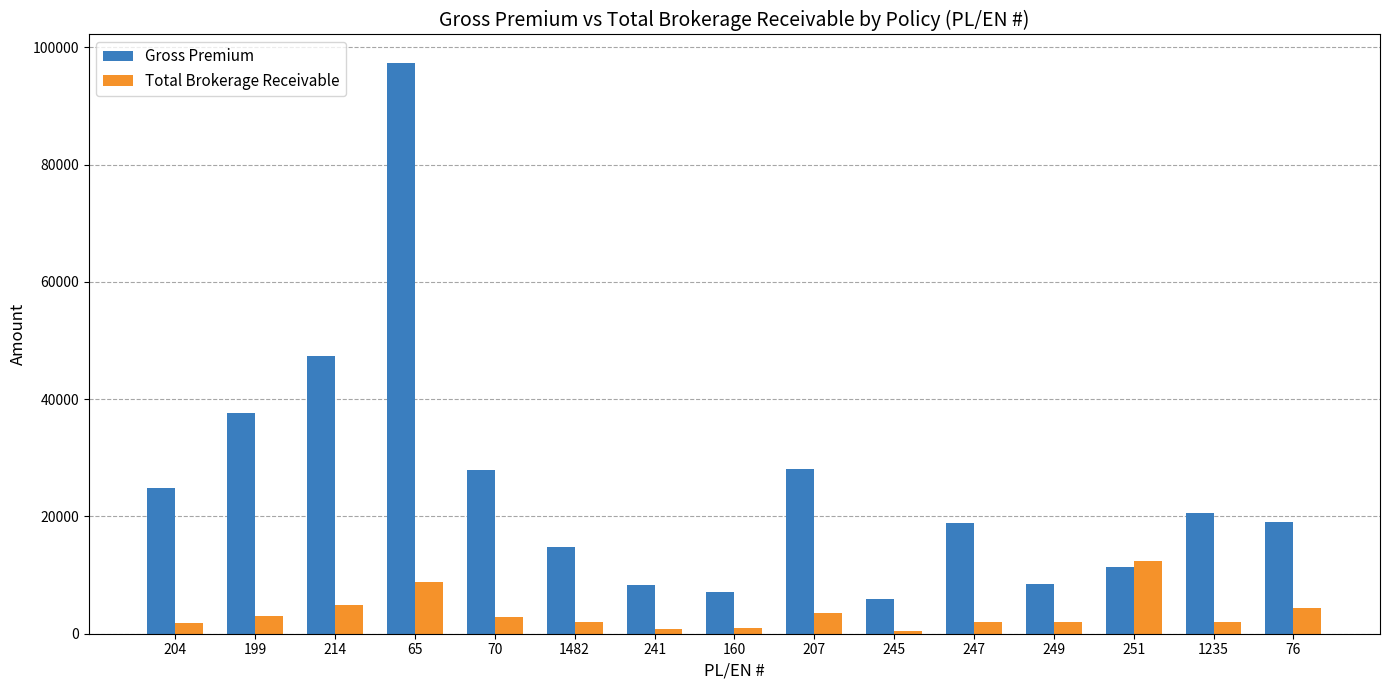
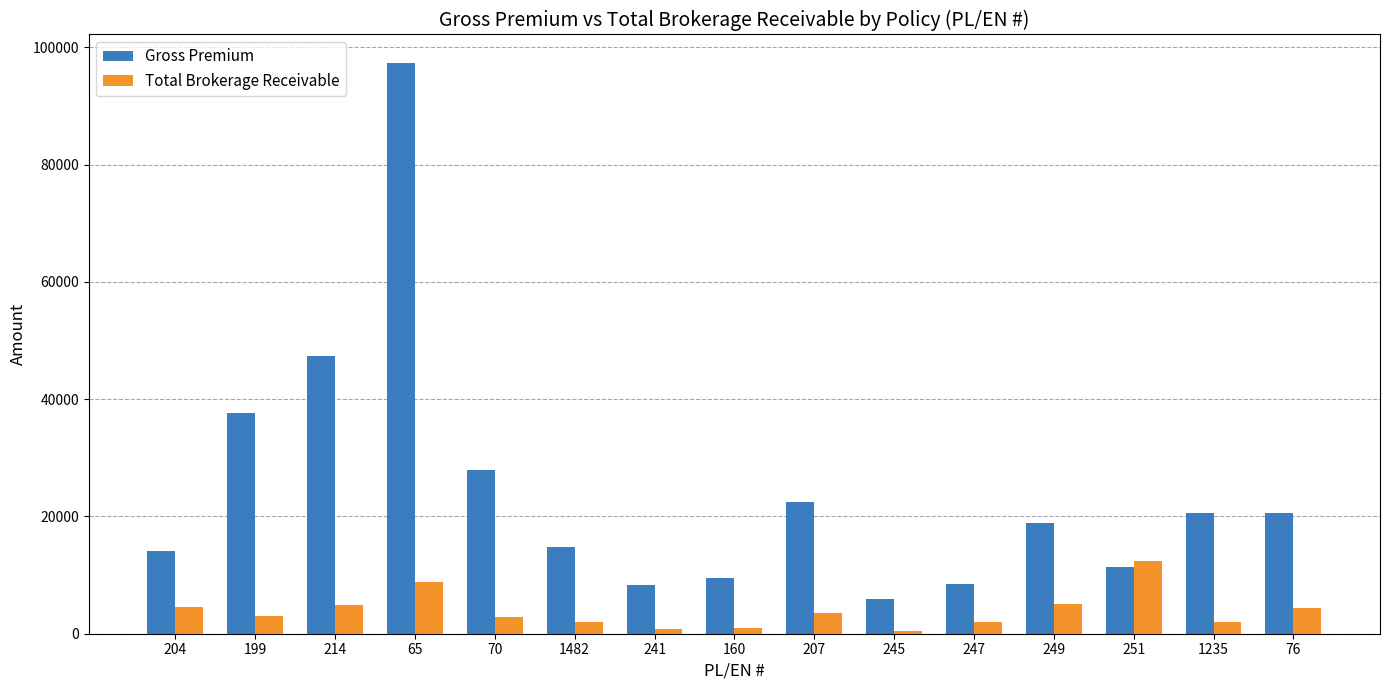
Gross Premium, 204: 25000 -> 14000
Total Brokerage Receivable, 204: 2000 -> 5000
Gross Premium, 160: 7000 -> 9000
Gross Premium, 207: 28000 -> 22000
Gross Premium, 247: 19000 -> 8000
Gross Premium, 249: 8000 -> 19000
Total Brokerage Receivable, 249: 2000 -> 5000
Gross Premium, 76: 19000 -> 21000
